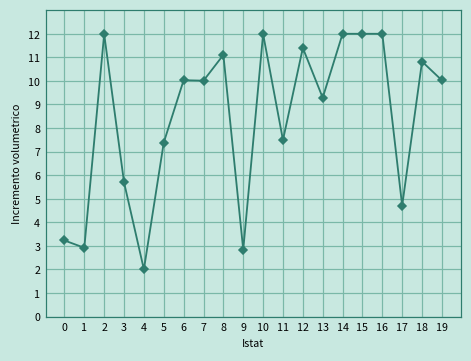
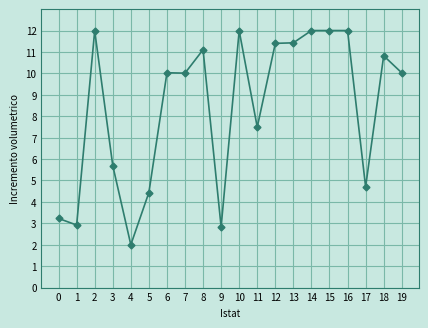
5: 7.4 -> 4.4
13: 9.3 -> 11.4
